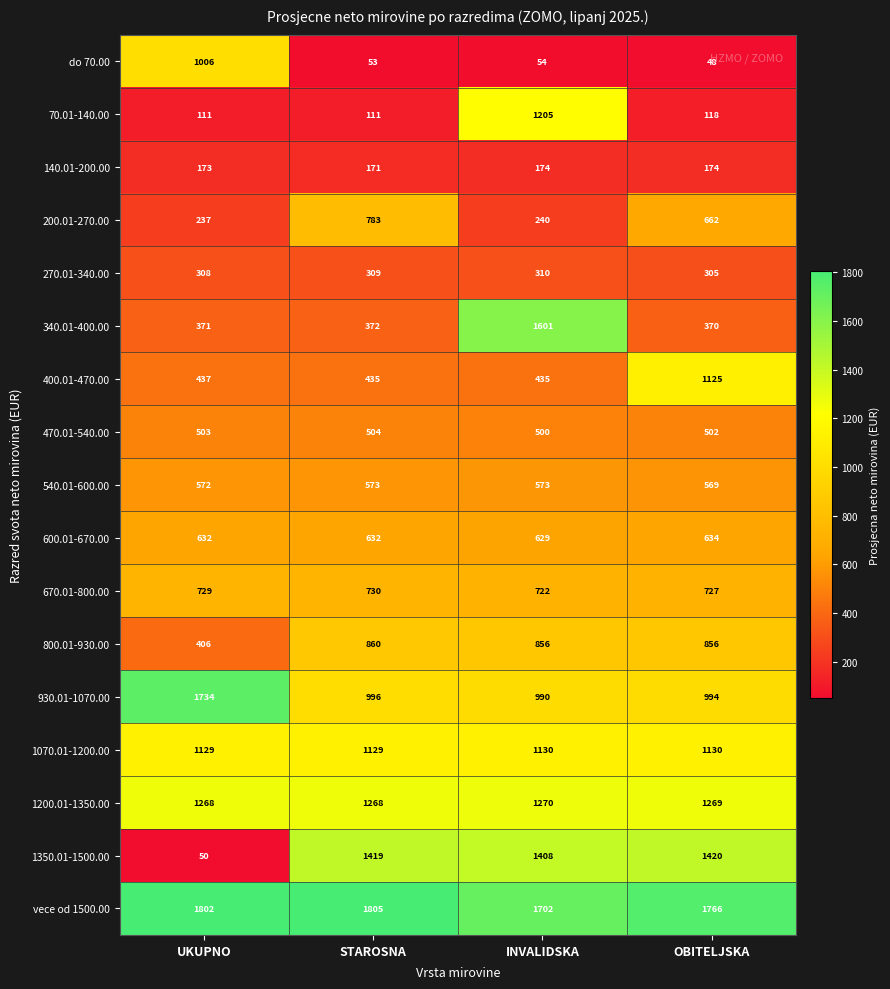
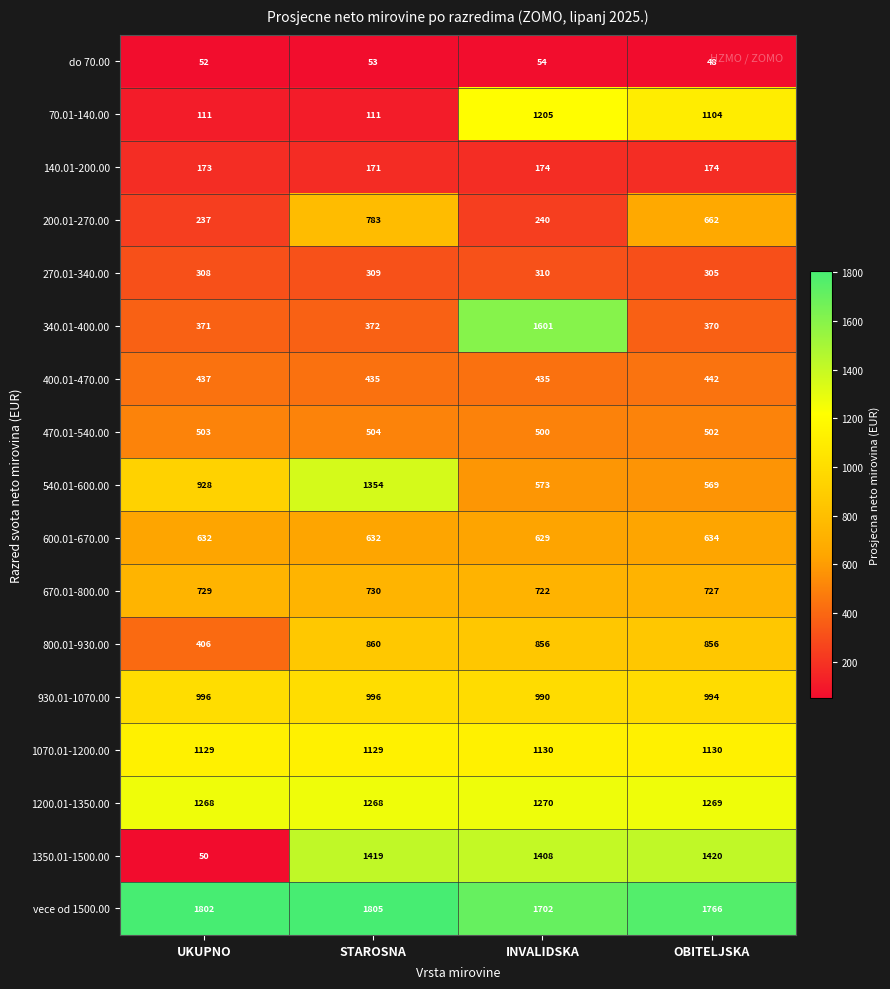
do 70.00, UKUPNO: 1006 -> 52
70.01-140.00, OBITELJSKA: 118 -> 1104
400.01-470.00, OBITELJSKA: 1125 -> 442
540.01-600.00, UKUPNO: 572 -> 928
540.01-600.00, STAROSNA: 573 -> 1354
930.01-1070.00, UKUPNO: 1734 -> 996
